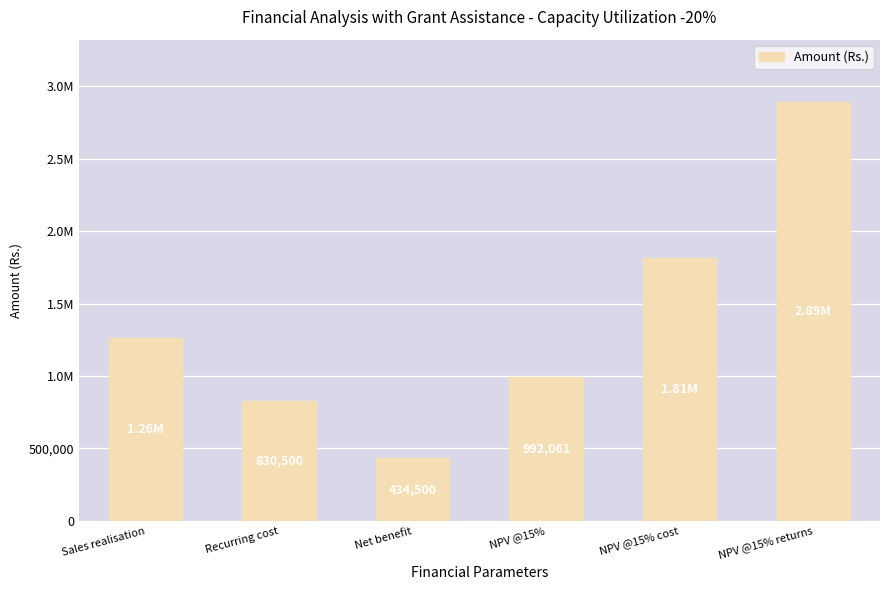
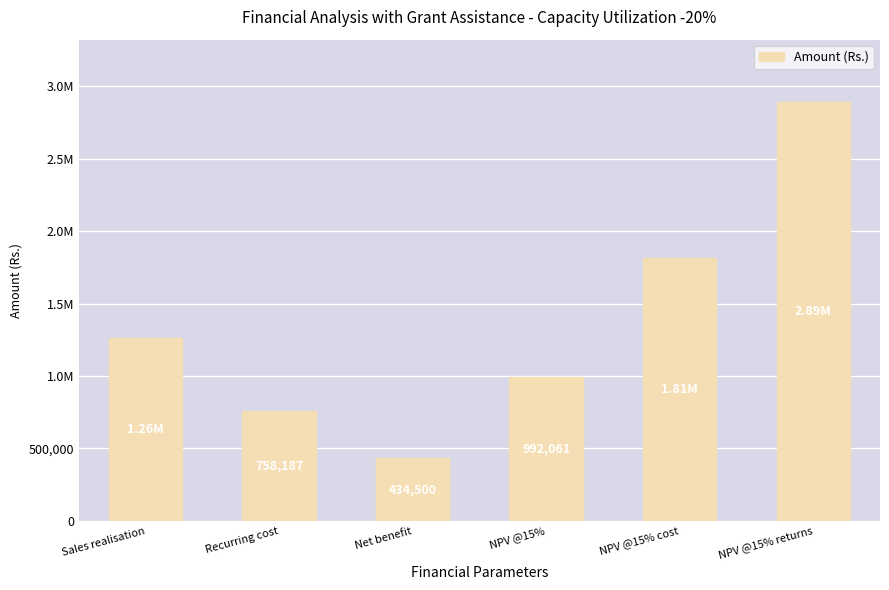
Recurring cost: 830,500 -> 758,187
